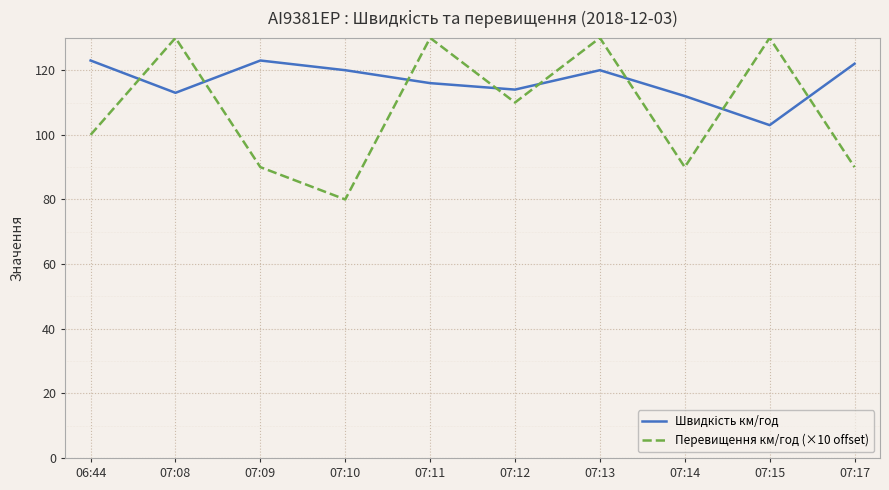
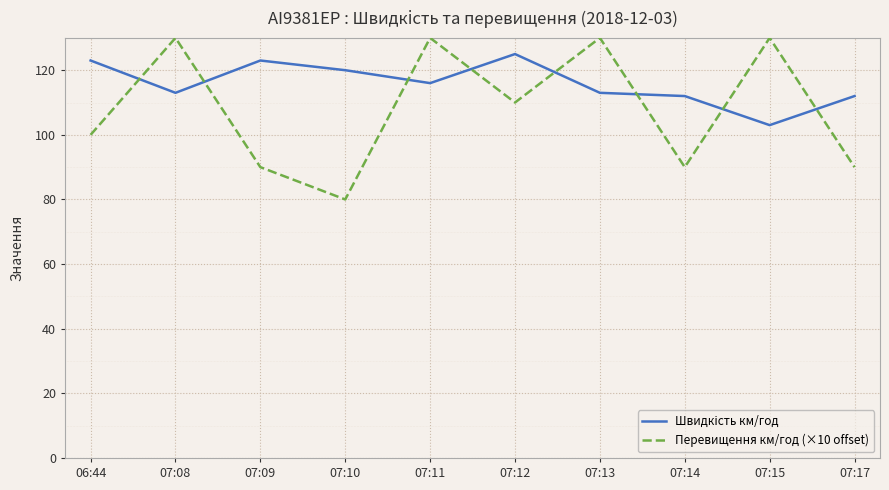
Швидкість км/год, 07:12: 114 -> 125
Швидкість км/год, 07:13: 120 -> 113
Швидкість км/год, 07:17: 122 -> 112
